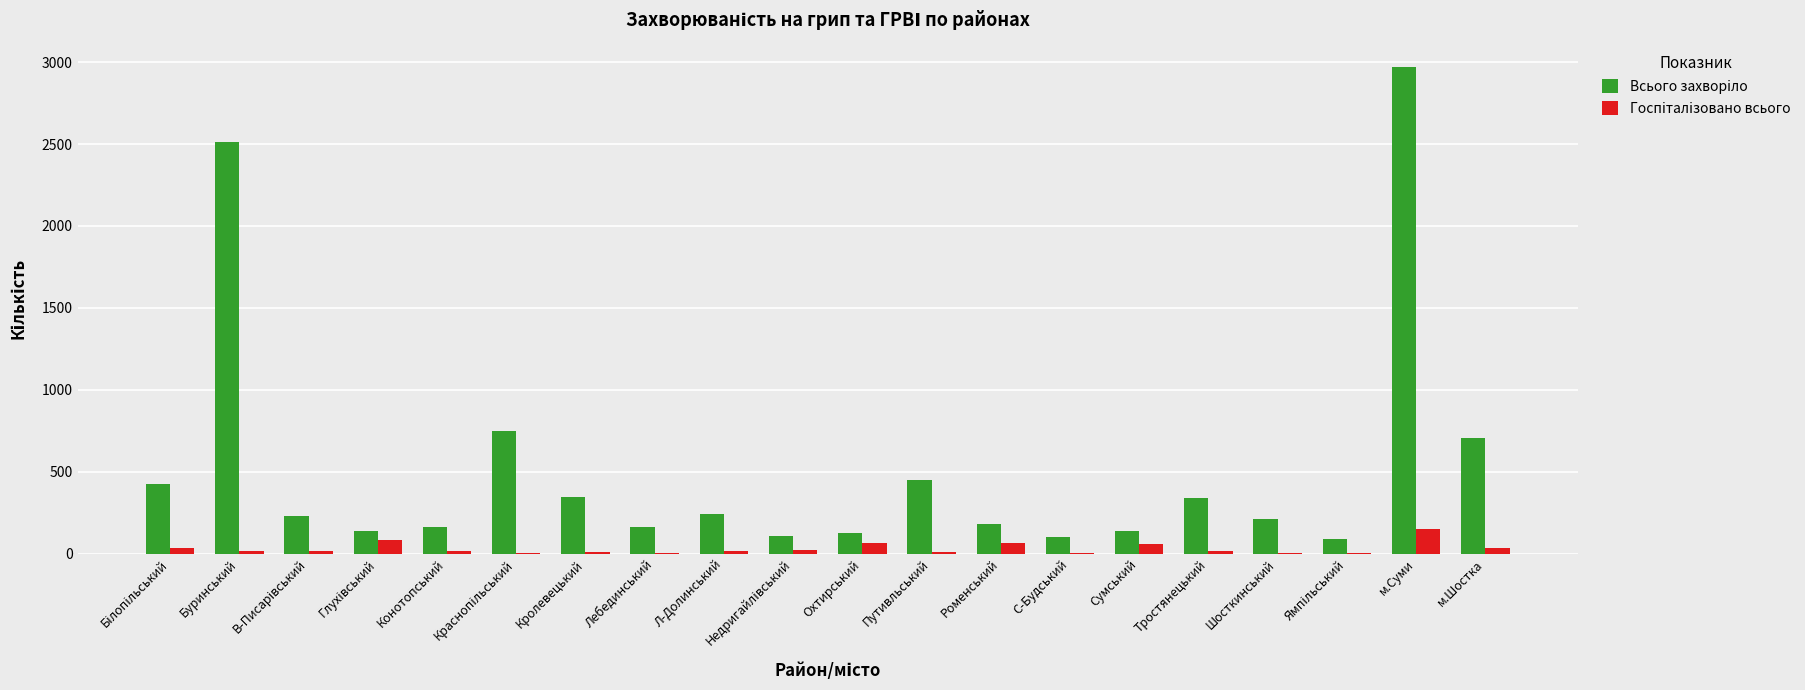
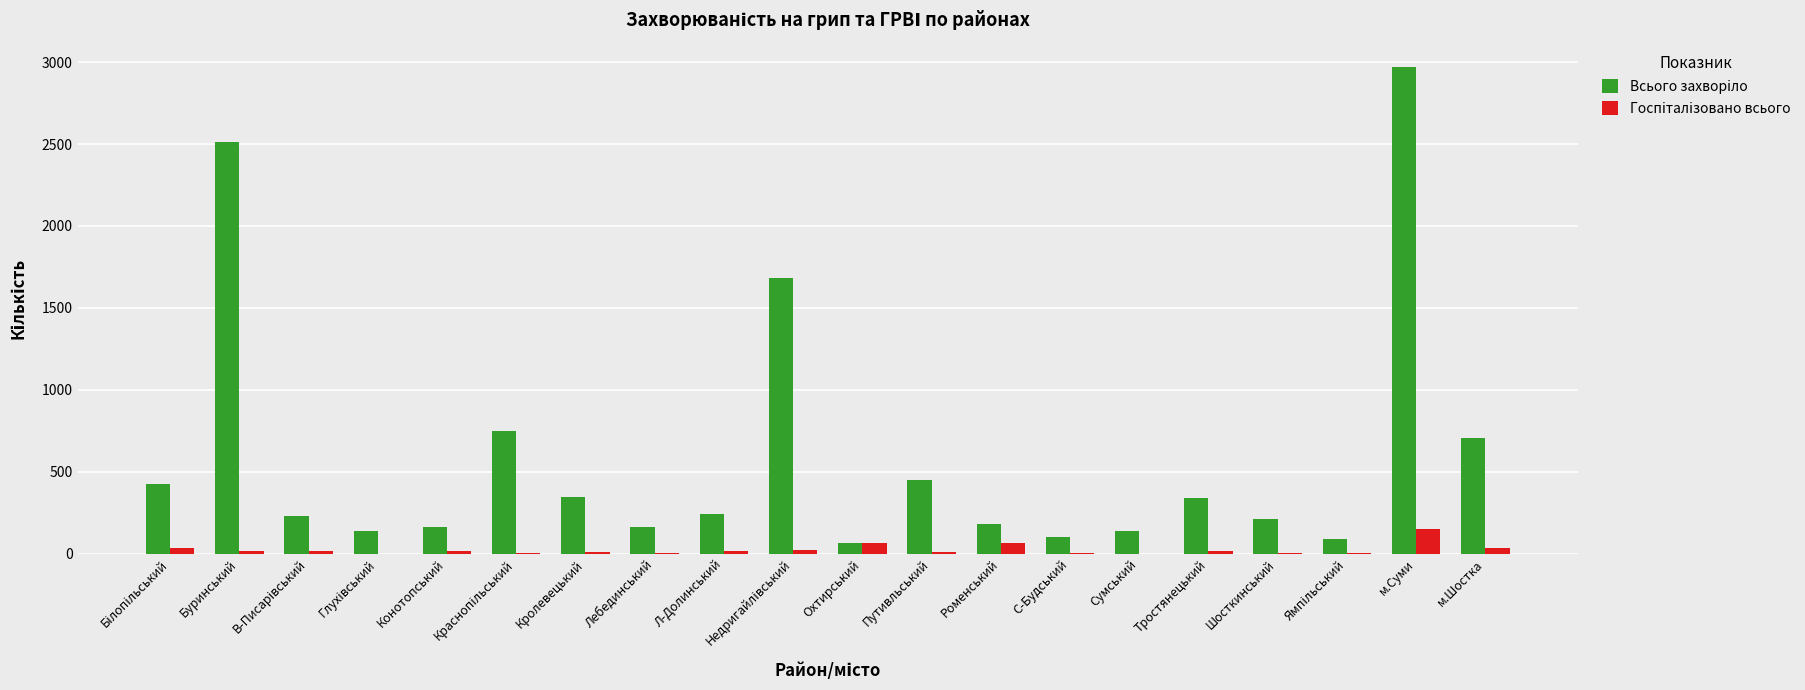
Госпіталізовано всього, Глухівський: 80 -> 0
Всього захворіло, Недригайлівський: 110 -> 1680
Всього захворіло, Охтирський: 130 -> 60
Госпіталізовано всього, Сумський: 60 -> 0
